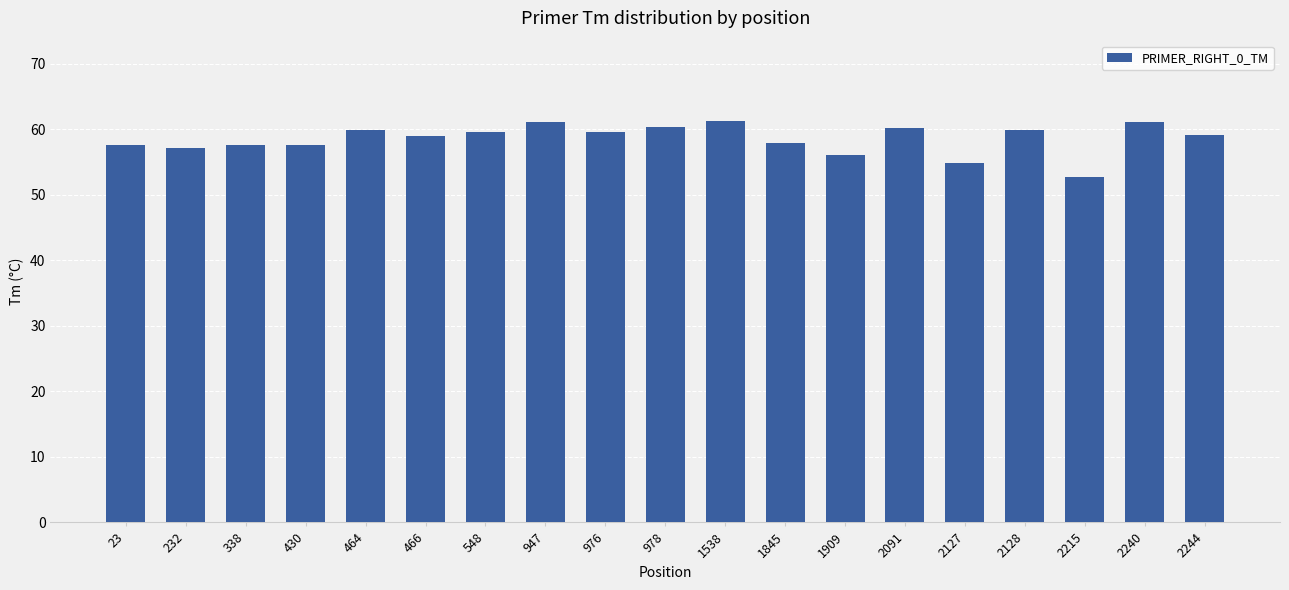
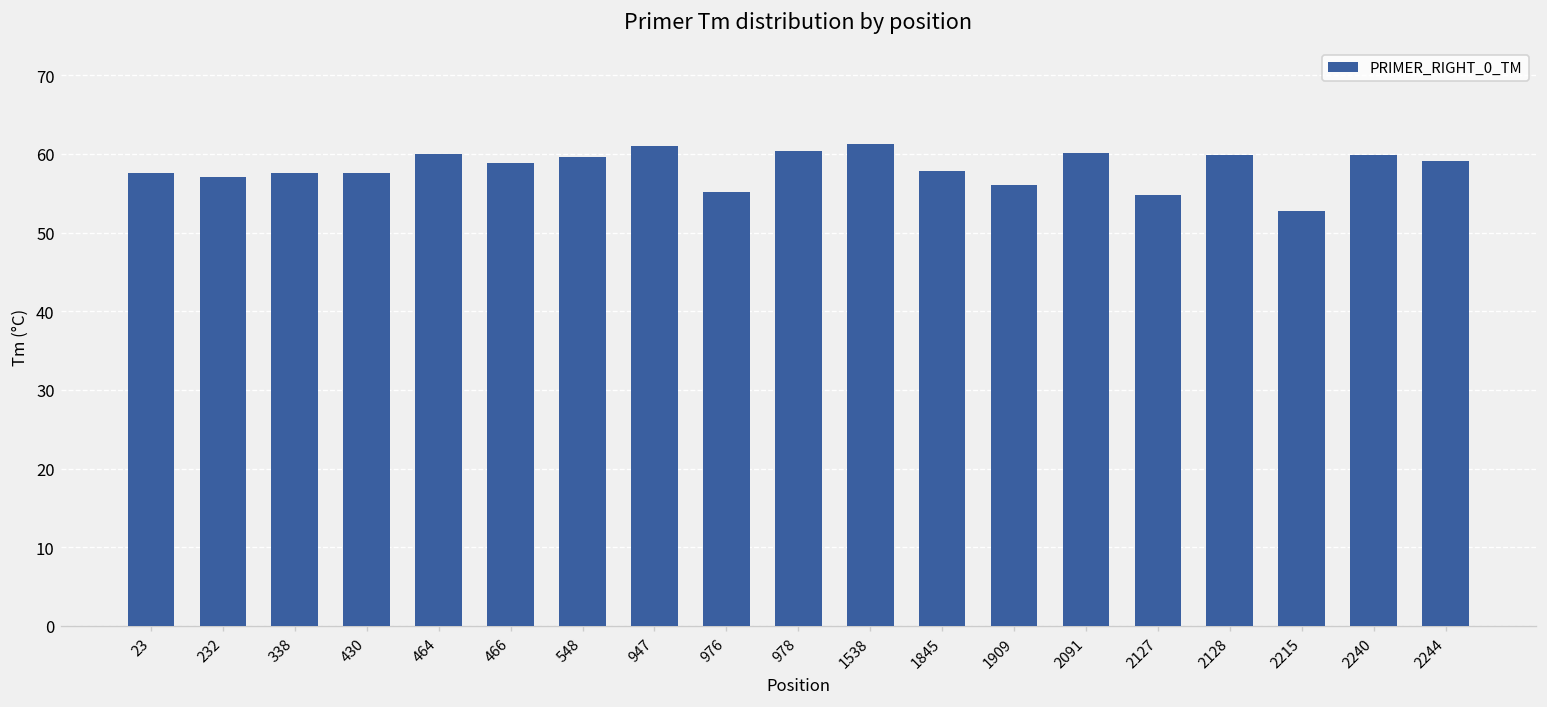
976: 60 -> 55
2240: 61 -> 60
